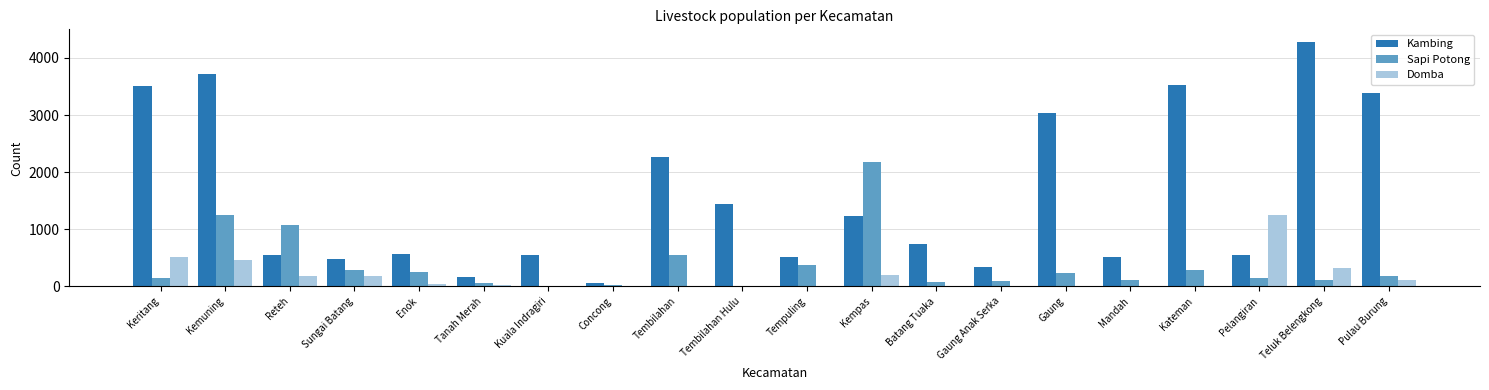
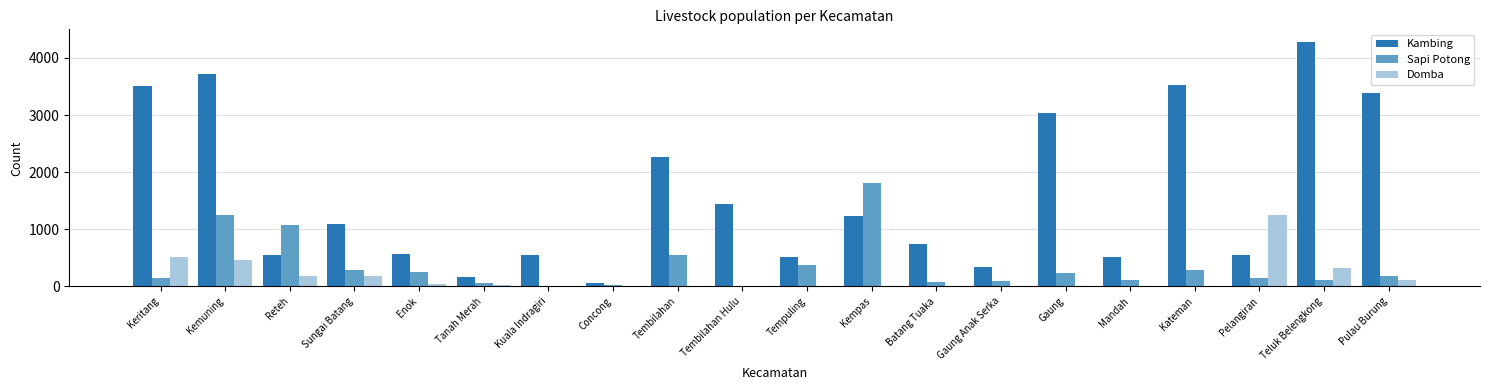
Kambing, Sungai Batang: 500 -> 1100
Sapi Potong, Kempas: 2200 -> 1800
Domba, Kempas: 200 -> 0
